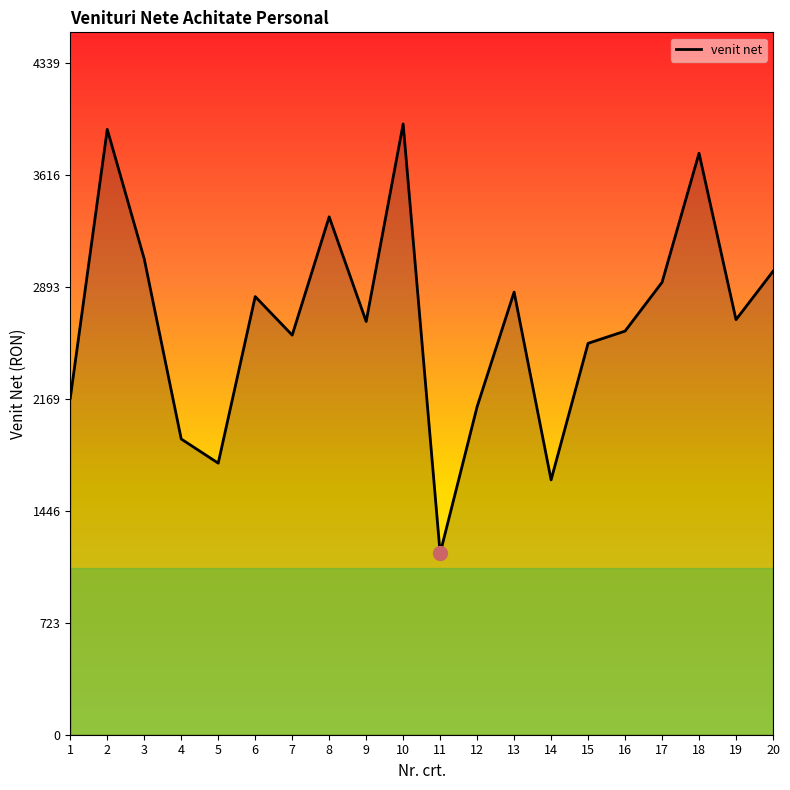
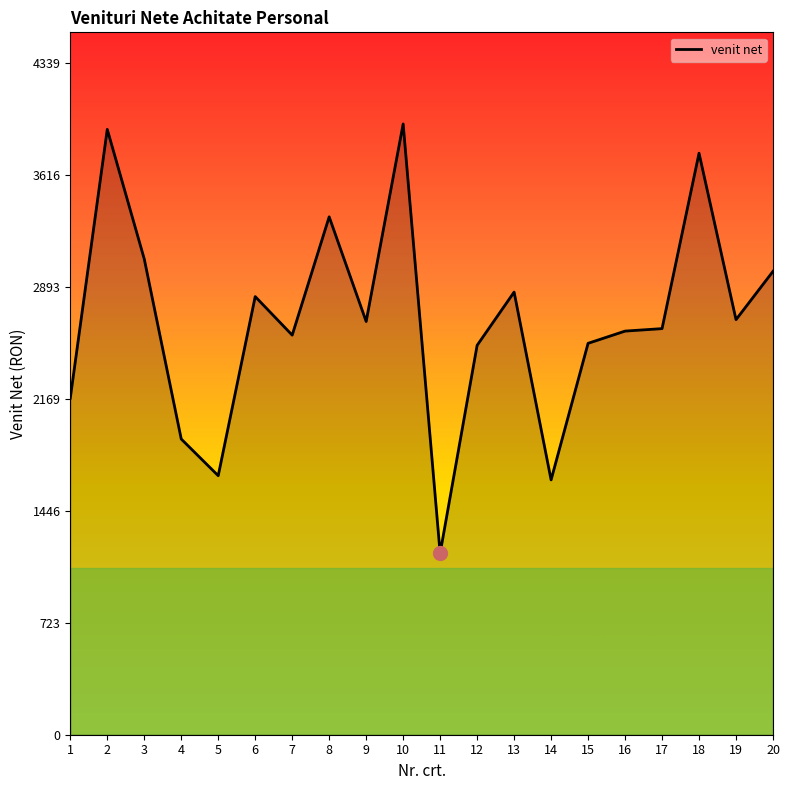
venit net, 5: 1750 -> 1670
venit net, 12: 2120 -> 2520
venit net, 17: 2920 -> 2620
